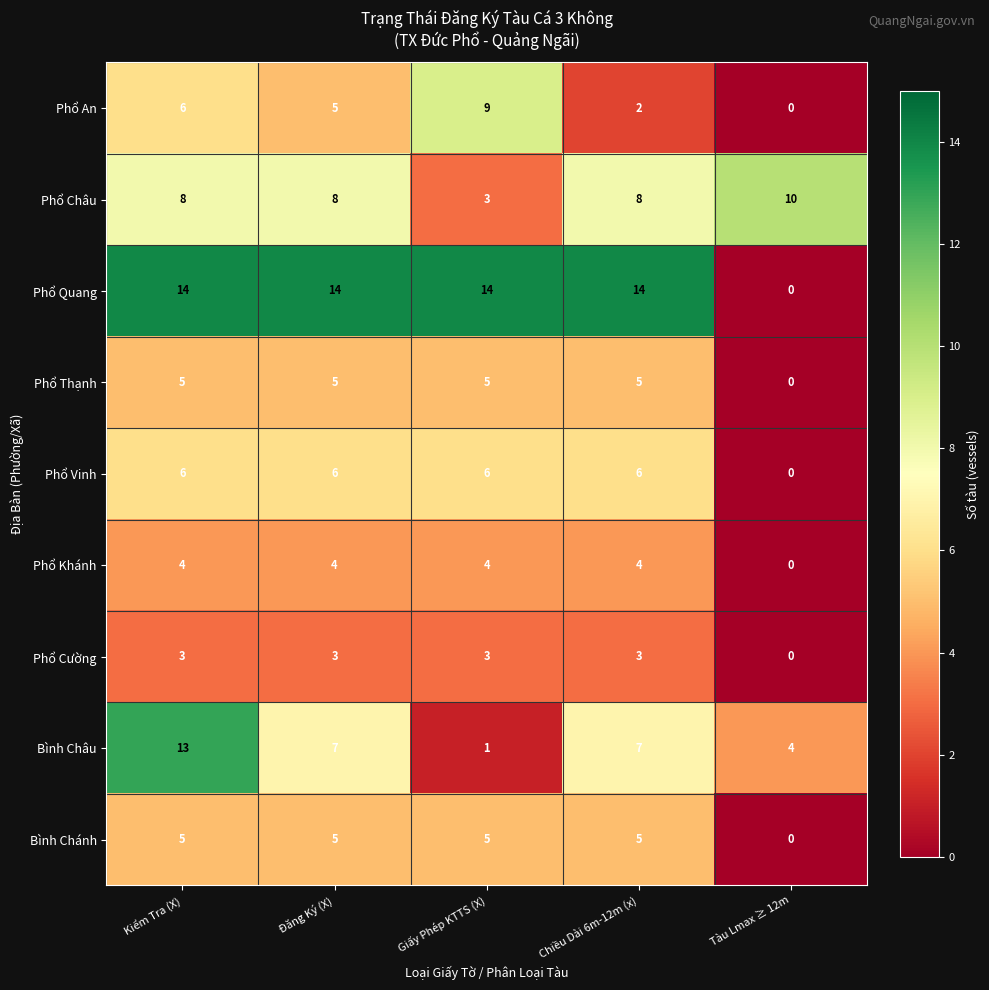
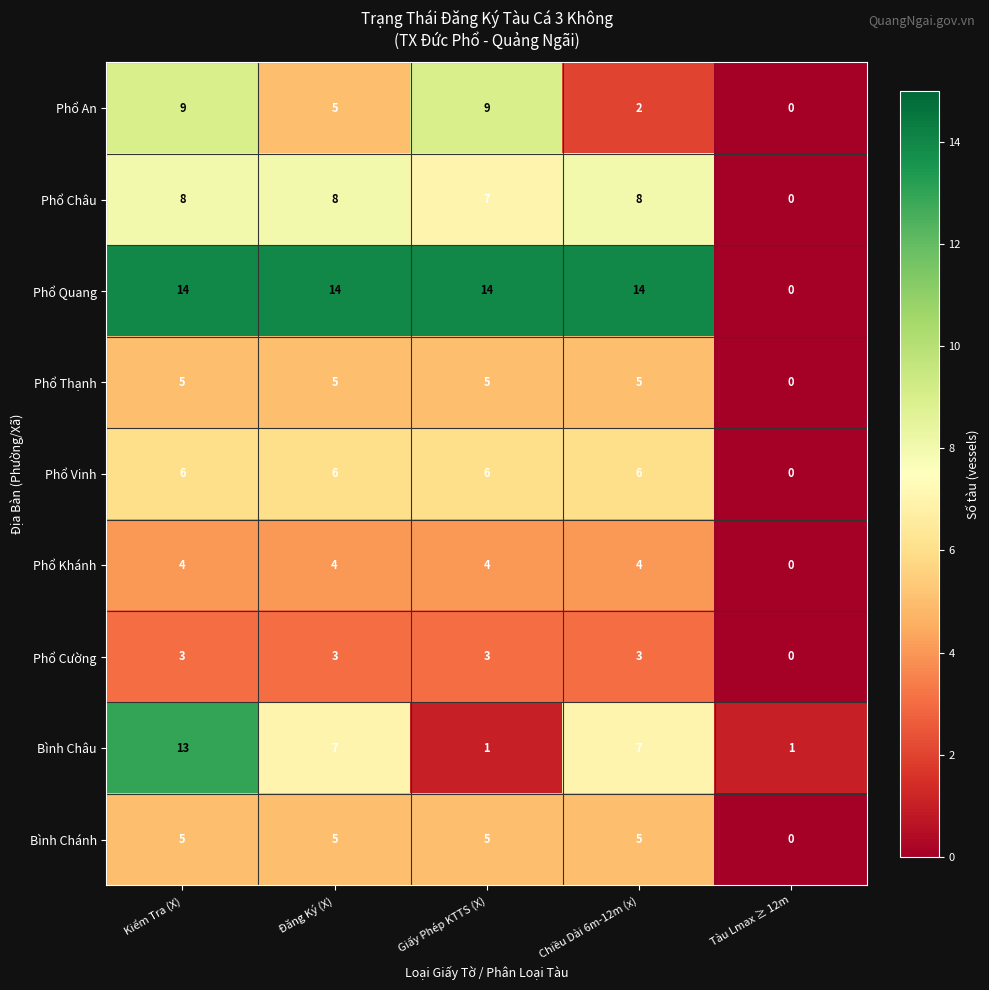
Phổ An, Kiểm Tra (X): 6 -> 9
Phổ Châu, Giấy Phép KTTS (X): 3 -> 7
Phổ Châu, Tàu Lmax ≥ 12m: 10 -> 0
Bình Châu, Tàu Lmax ≥ 12m: 4 -> 1
